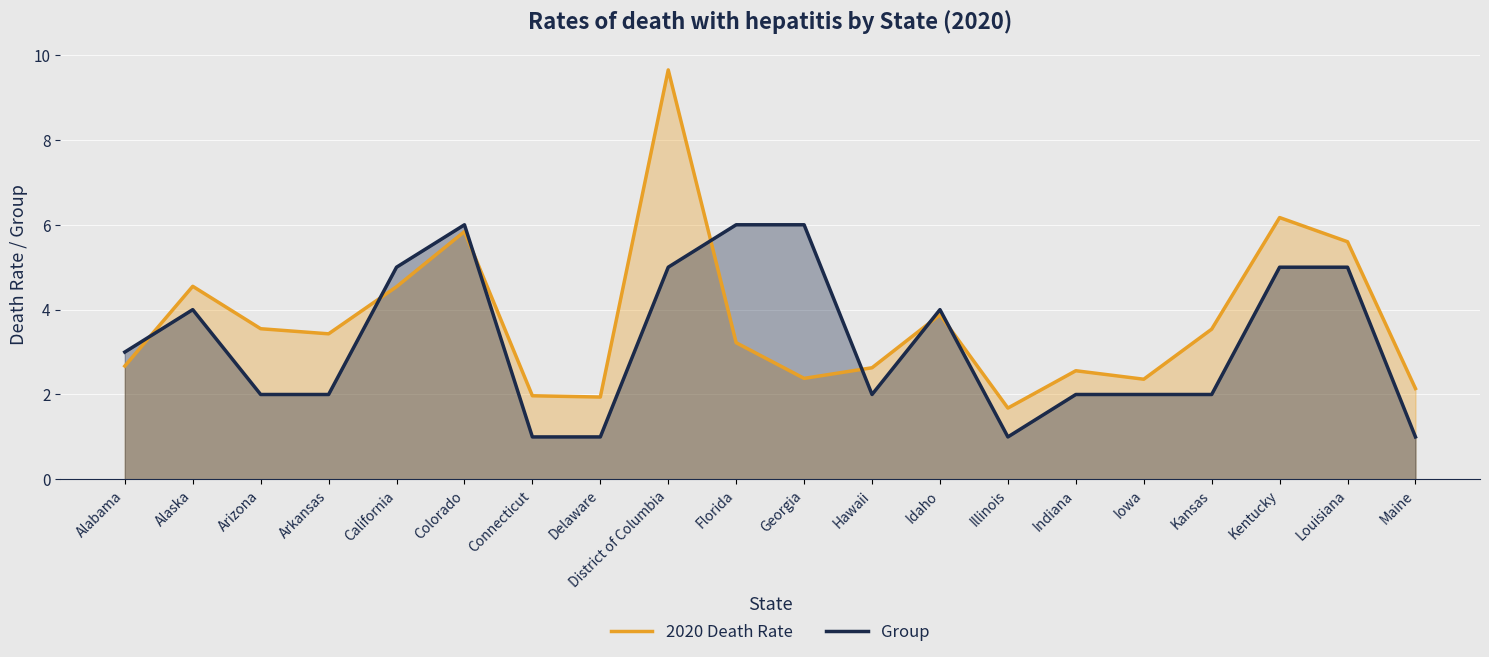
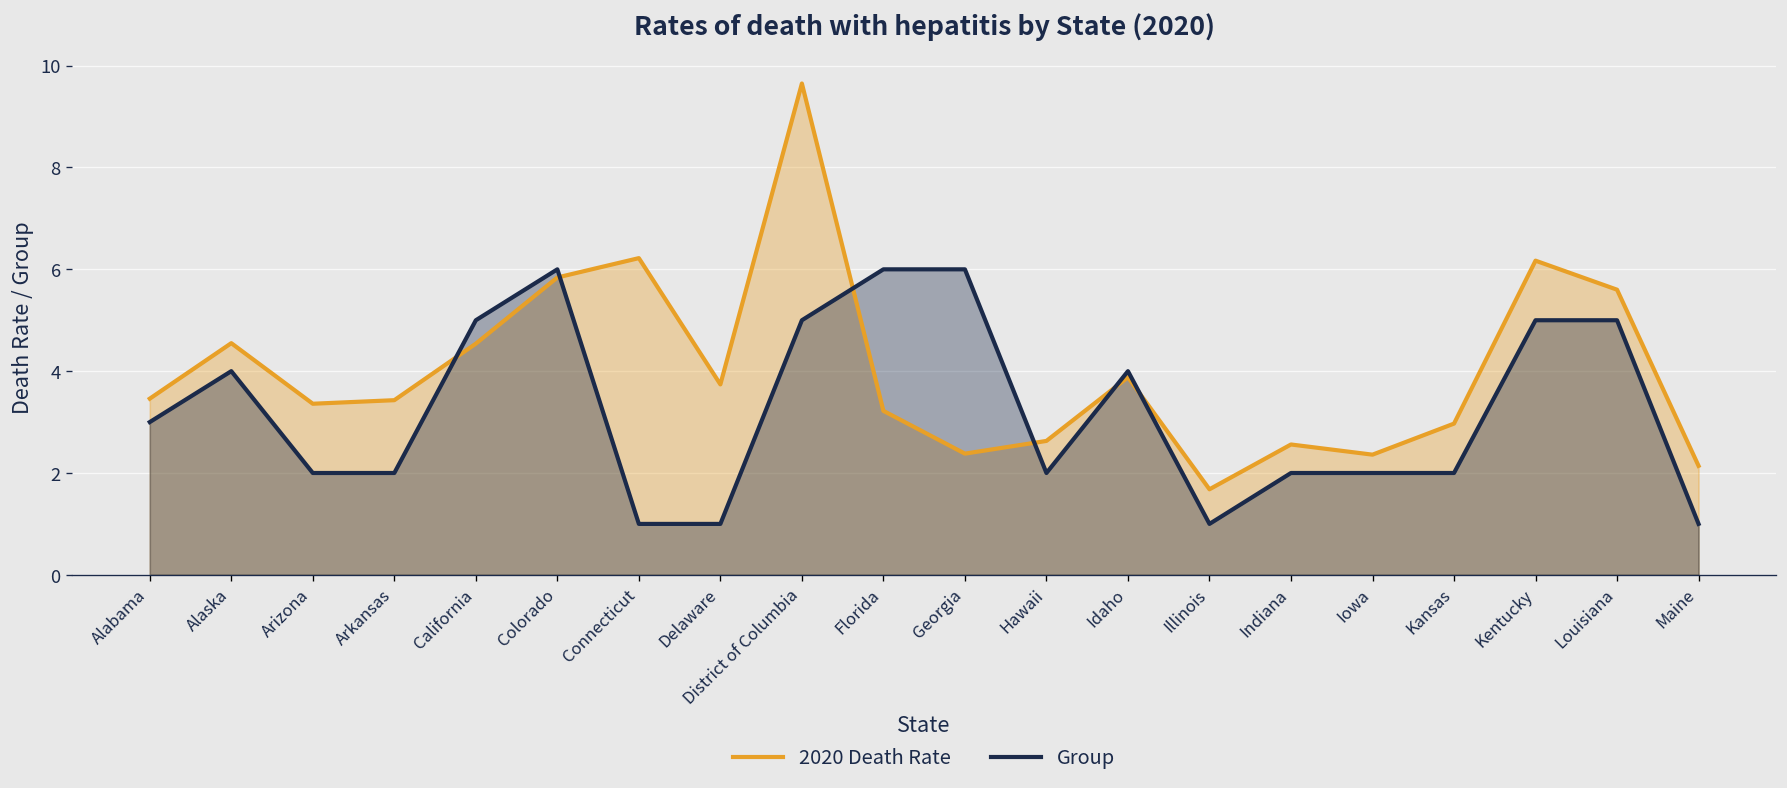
2020 Death Rate, Alabama: 2.7 -> 3.5
2020 Death Rate, Arizona: 3.6 -> 3.4
2020 Death Rate, Connecticut: 2.0 -> 6.2
2020 Death Rate, Delaware: 1.9 -> 3.7
2020 Death Rate, Kansas: 3.5 -> 3.0
